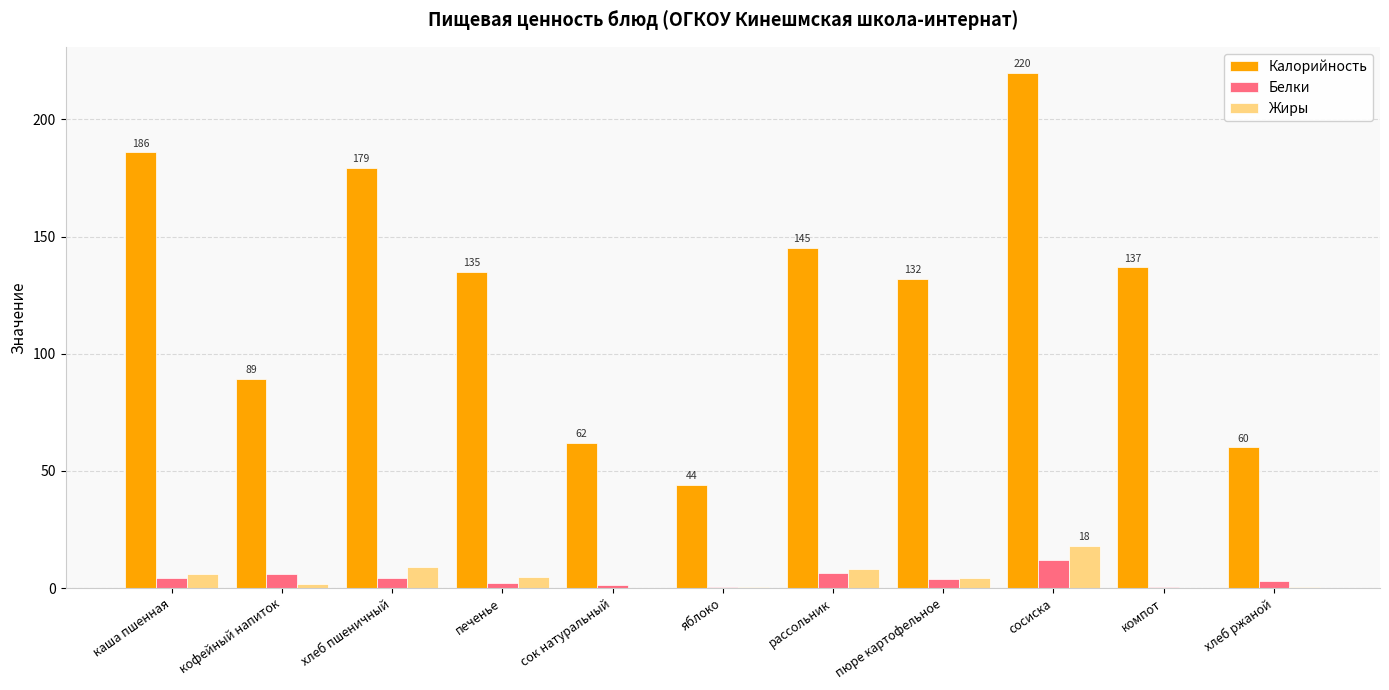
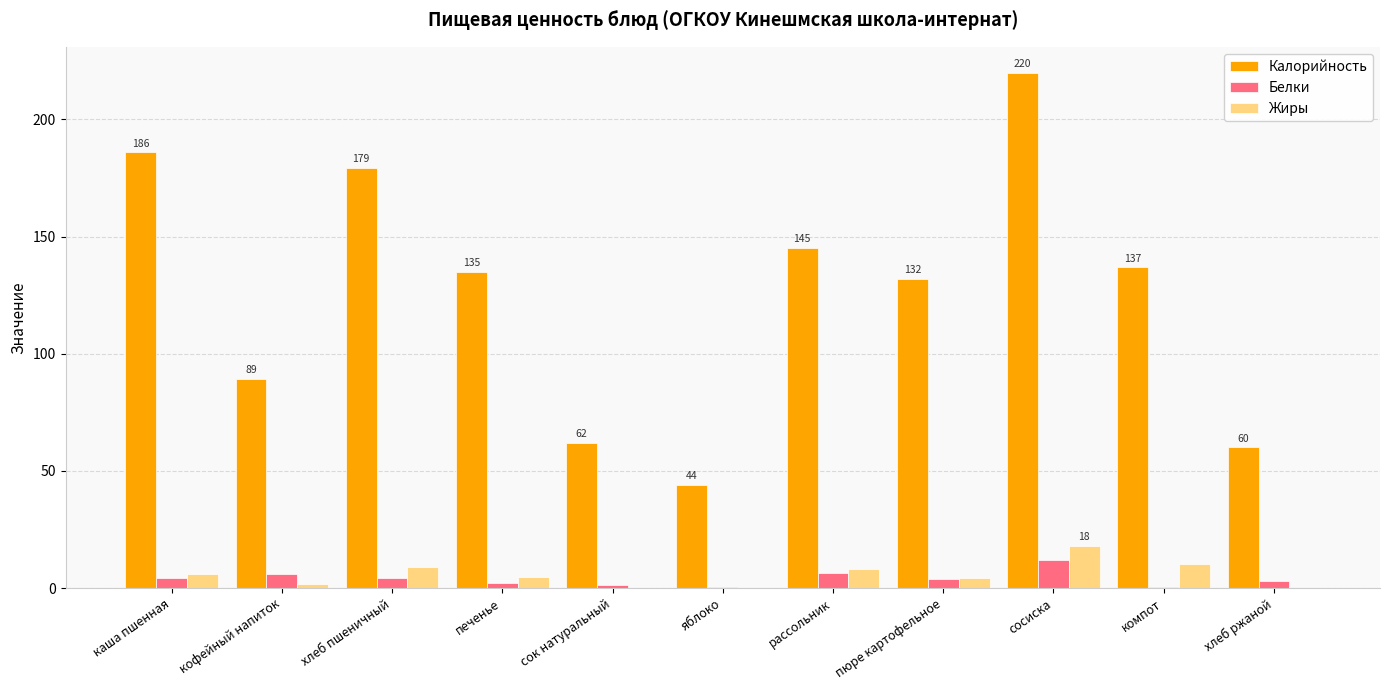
Жиры, компот: 0 -> 10
